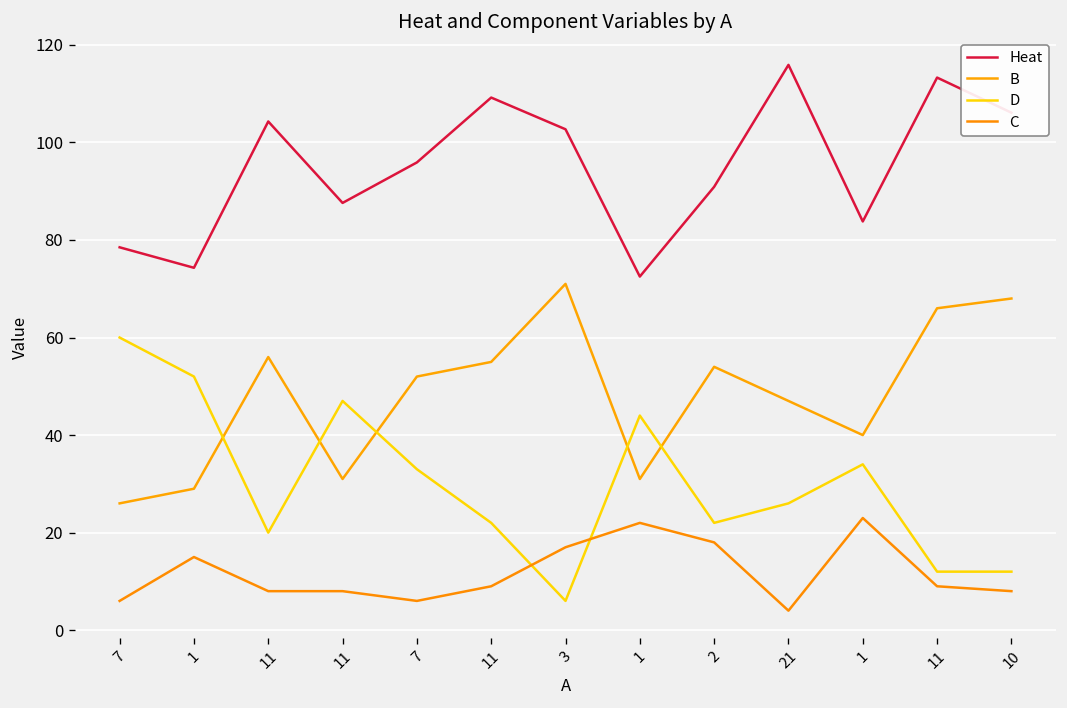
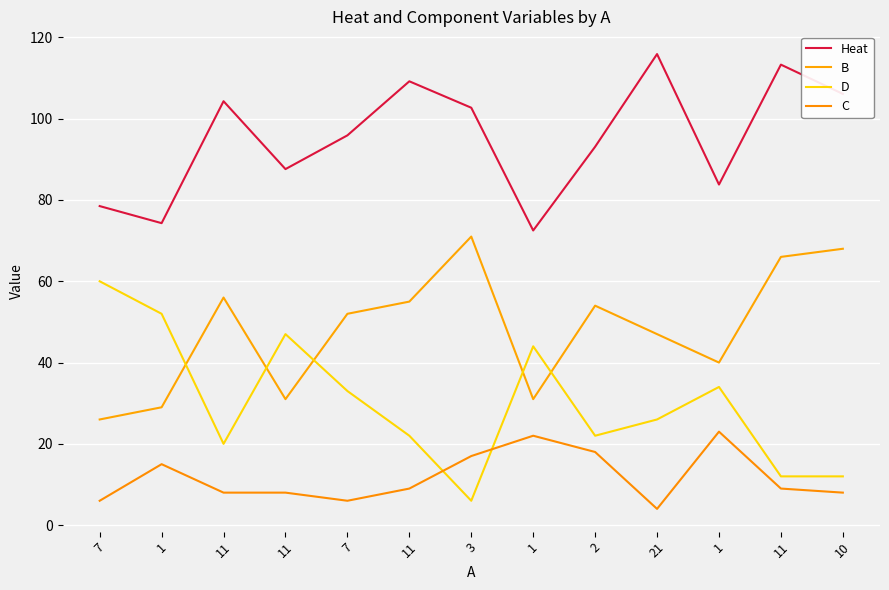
Heat, 2: 91 -> 93
